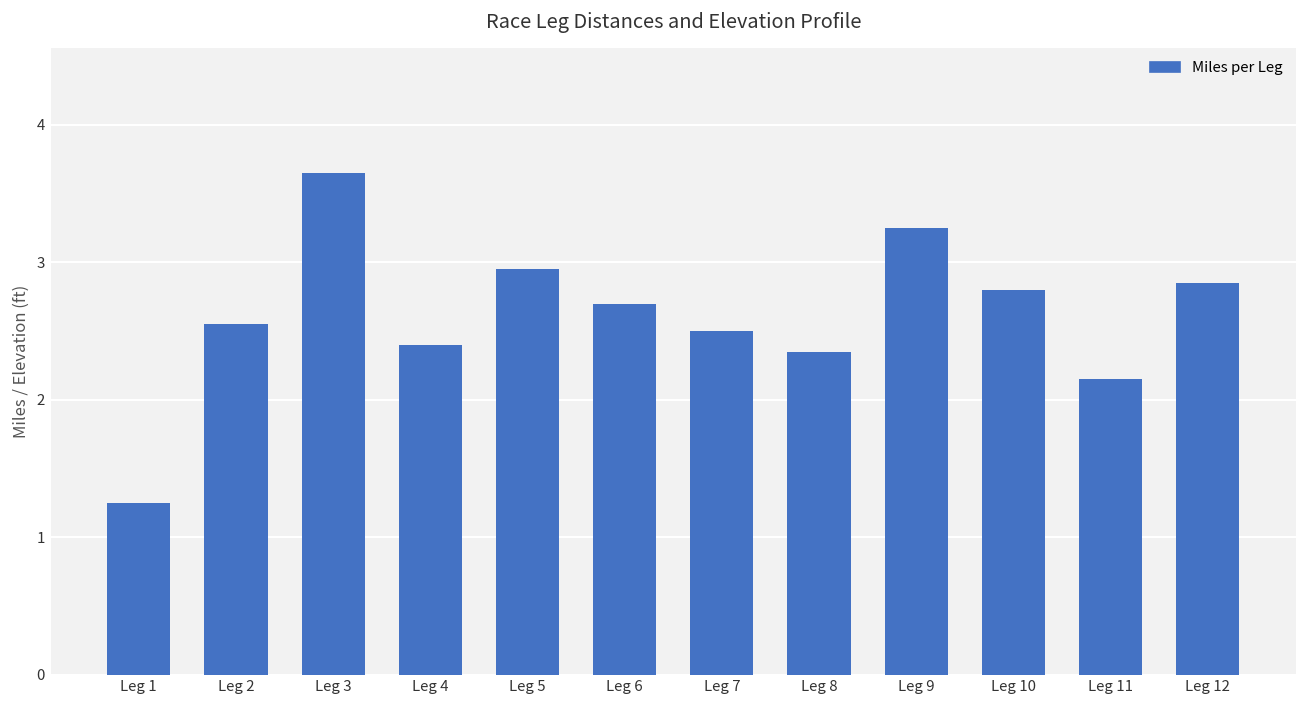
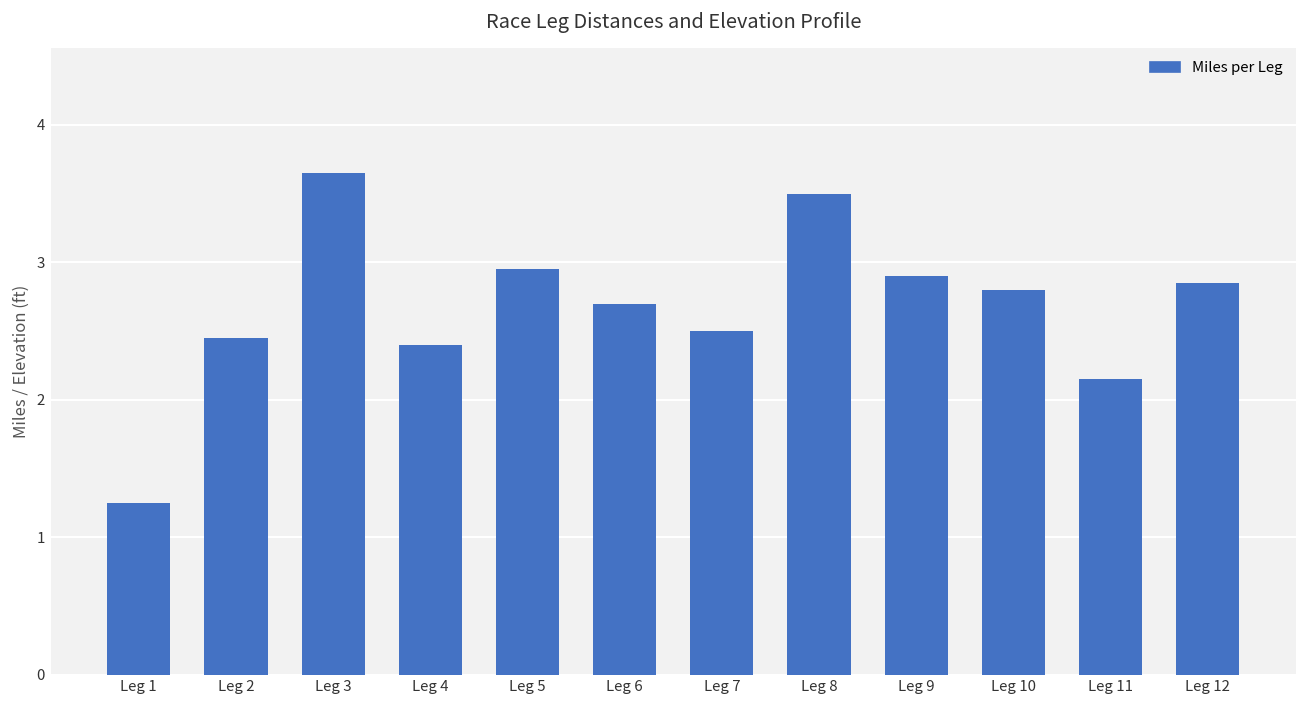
Leg 2: 2.55 -> 2.45
Leg 8: 2.35 -> 3.50
Leg 9: 3.25 -> 2.90
